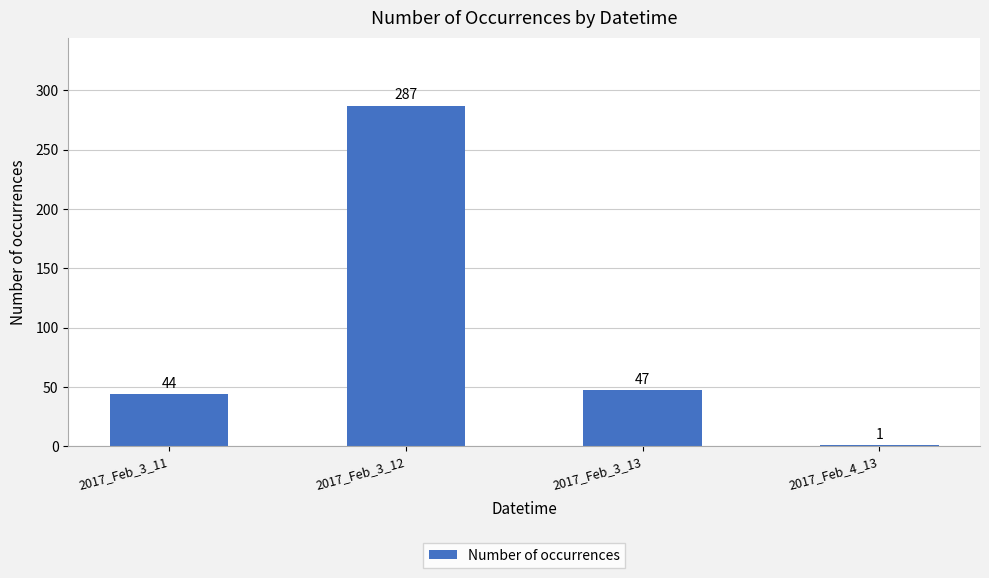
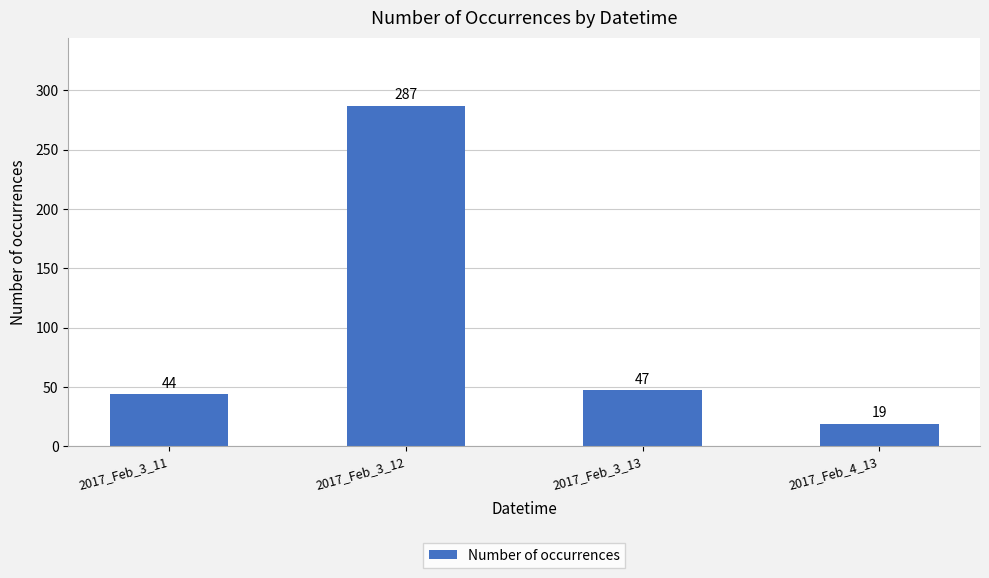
2017_Feb_4_13: 1 -> 19
